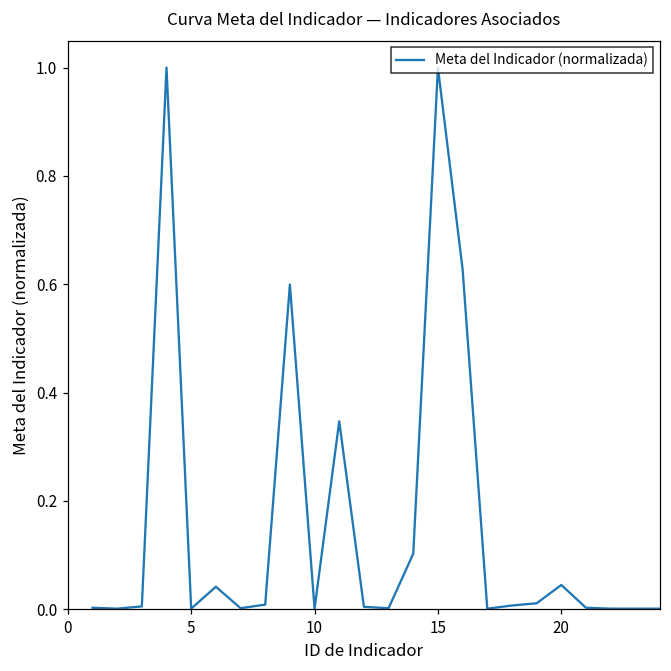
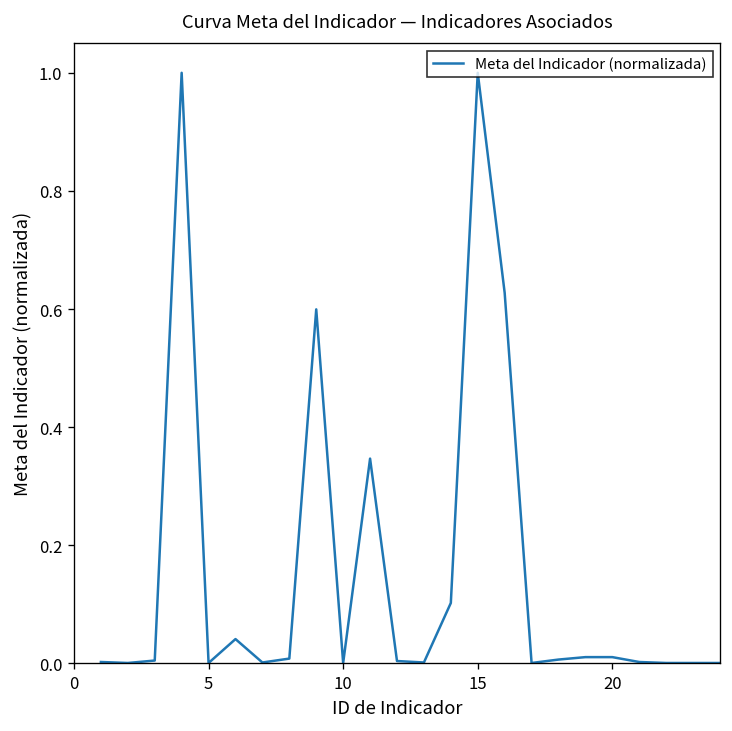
20: 0.04 -> 0.01
